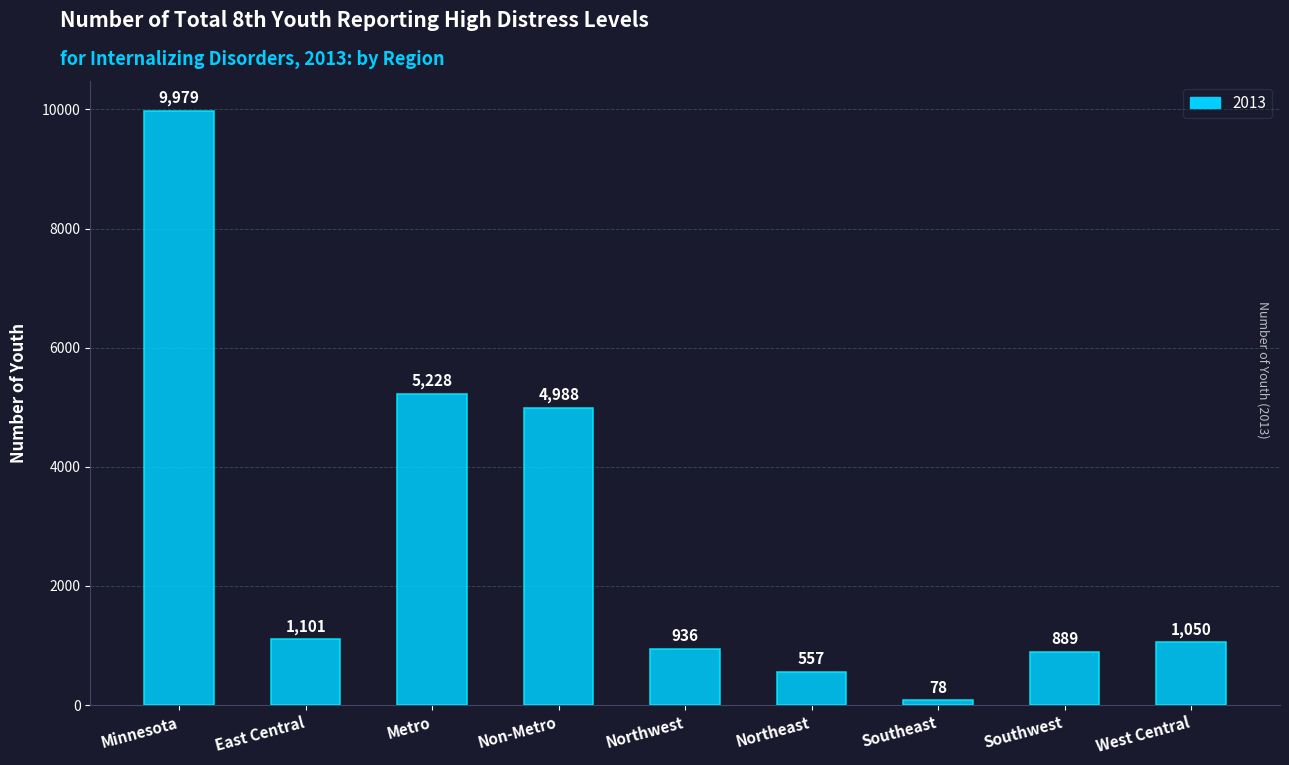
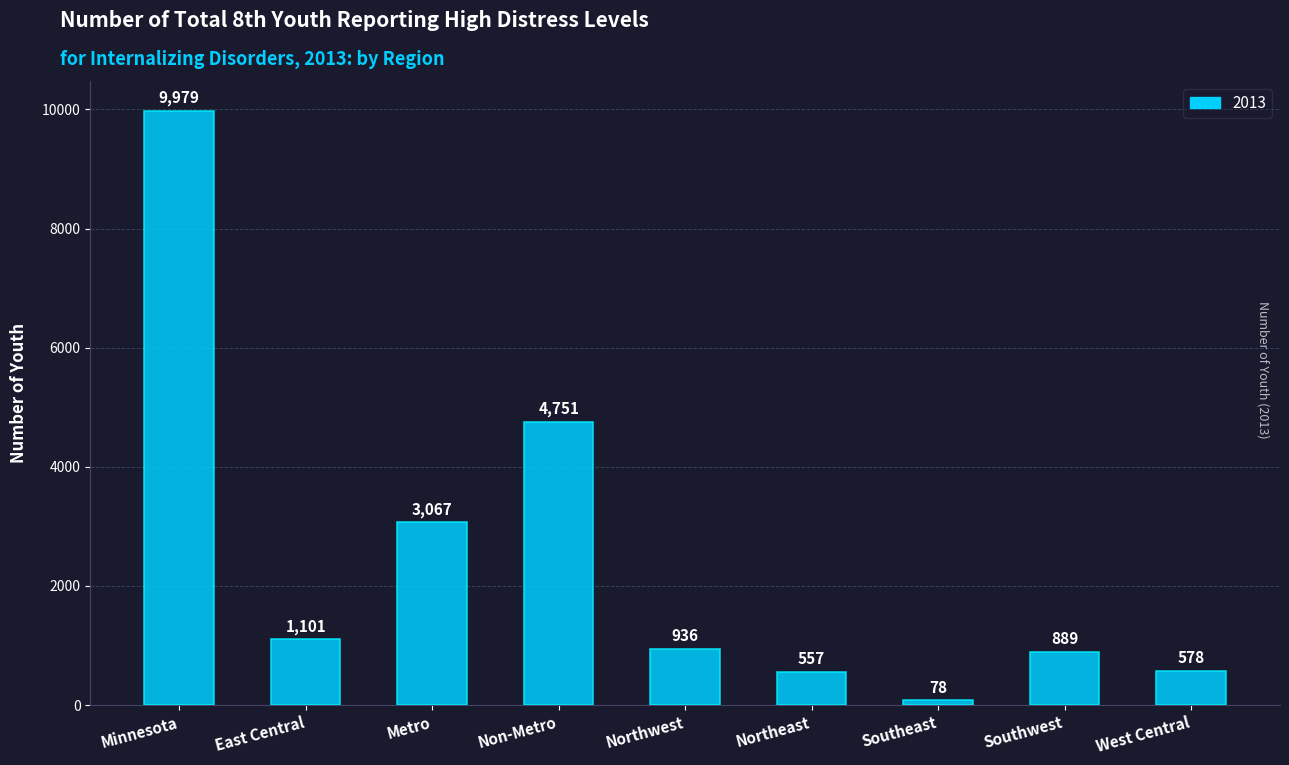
Metro: 5,228 -> 3,067
Non-Metro: 4,988 -> 4,751
West Central: 1,050 -> 578
